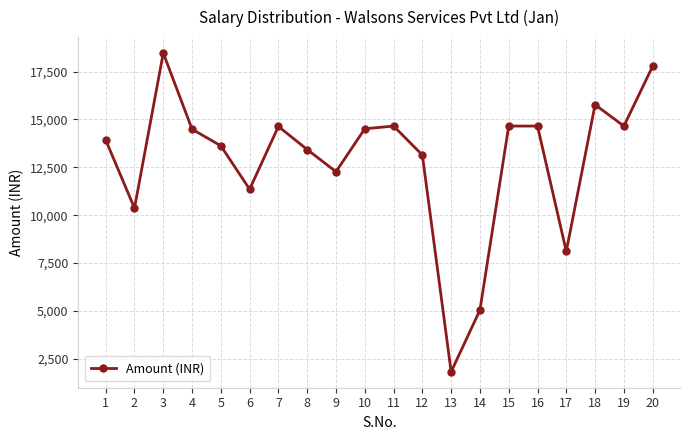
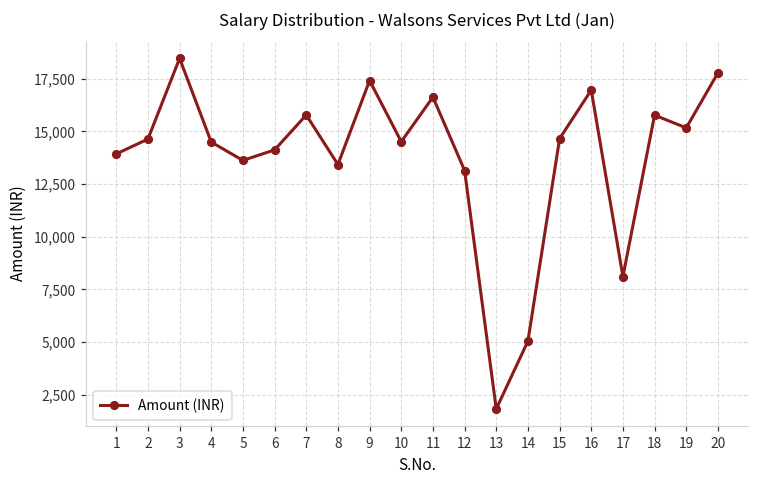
2: 10,400 -> 14,600
6: 11,400 -> 14,100
7: 14,600 -> 15,800
9: 12,300 -> 17,400
11: 14,700 -> 16,600
16: 14,700 -> 17,000
19: 14,700 -> 15,200
